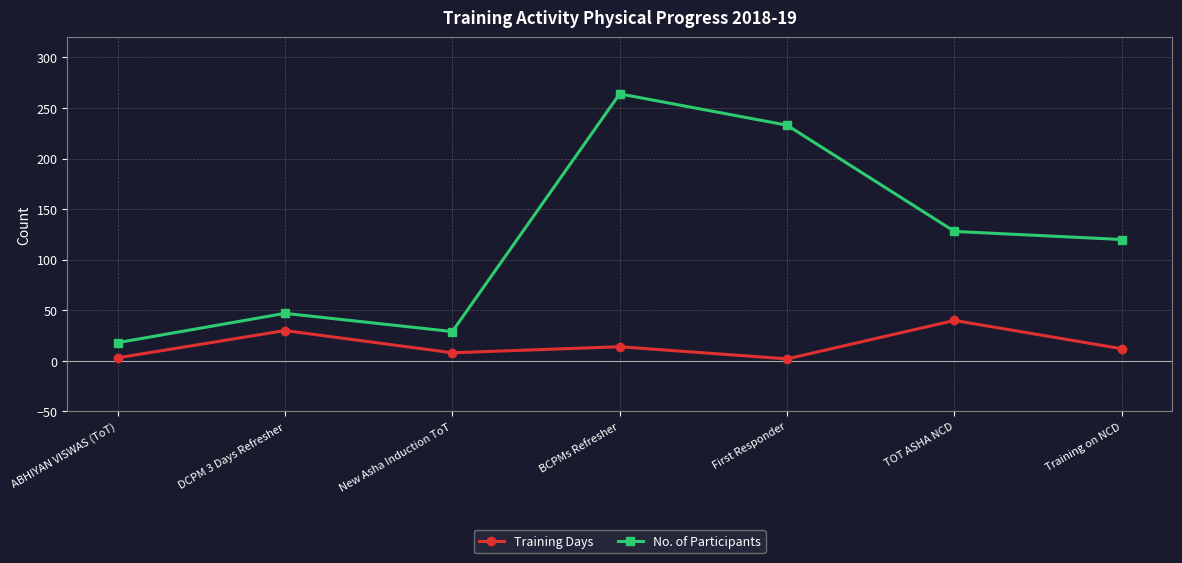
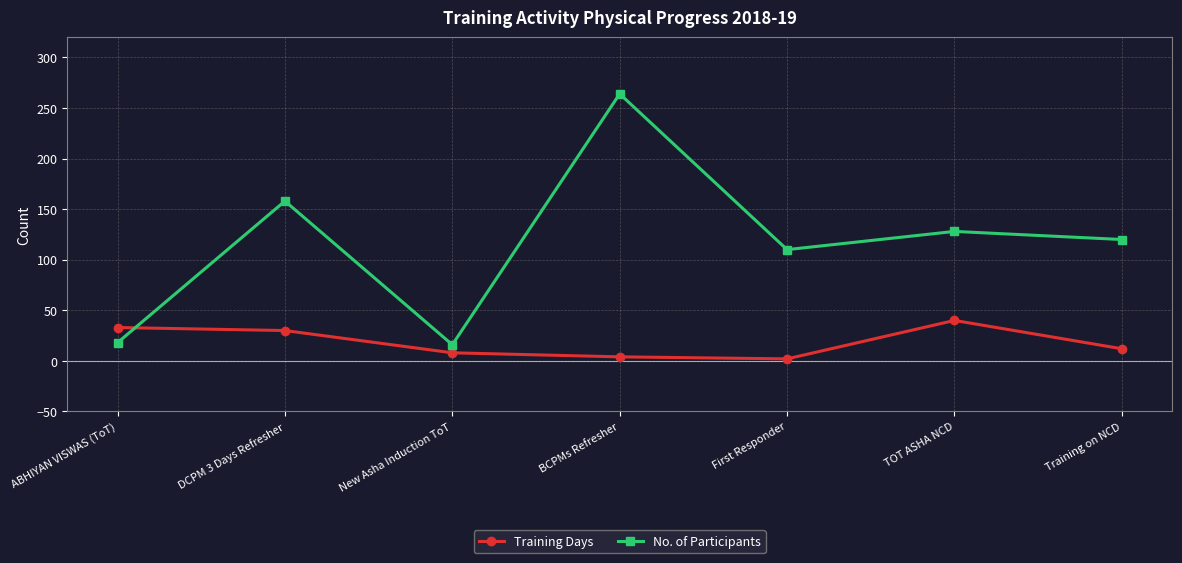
Training Days, ABHIYAN VISWAS (ToT): 3 -> 33
No. of Participants, DCPM 3 Days Refresher: 47 -> 158
No. of Participants, New Asha Induction ToT: 29 -> 16
Training Days, BCPMs Refresher: 14 -> 4
No. of Participants, First Responder: 233 -> 110
